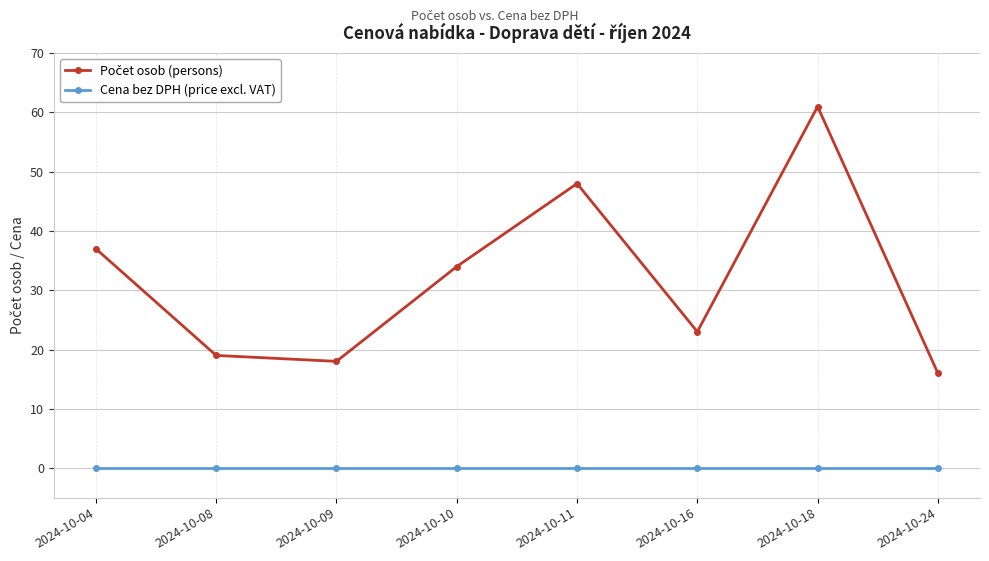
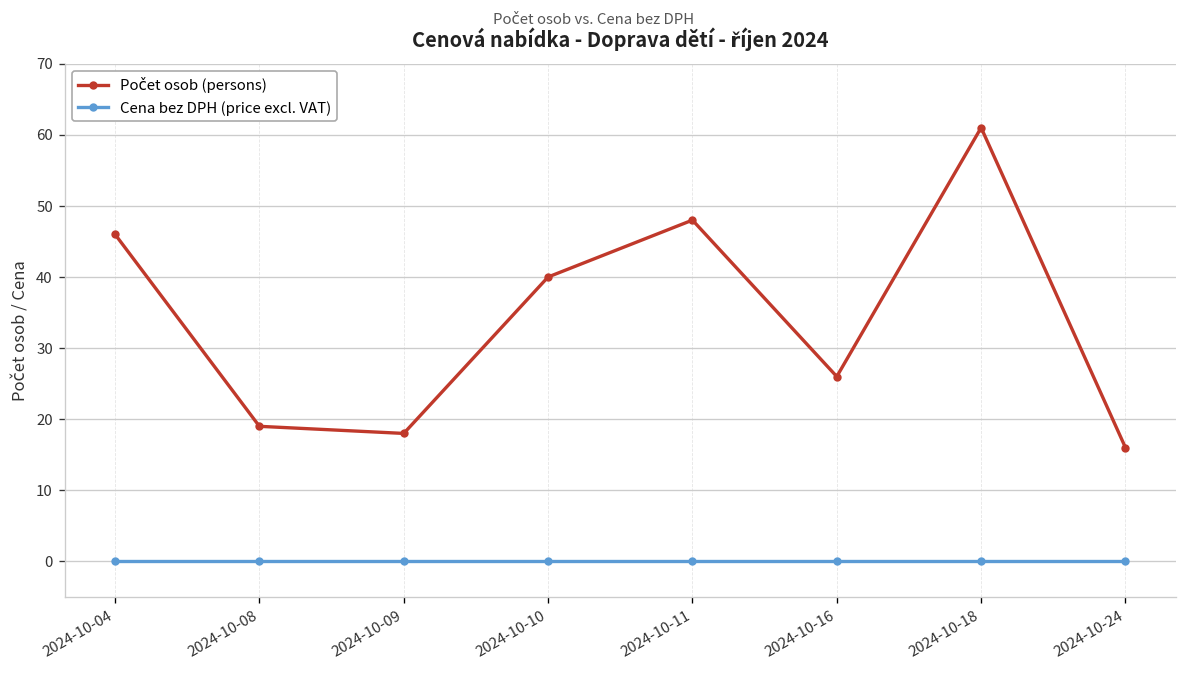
Počet osob (persons), 2024-10-04: 37 -> 46
Počet osob (persons), 2024-10-10: 34 -> 40
Počet osob (persons), 2024-10-16: 23 -> 26
